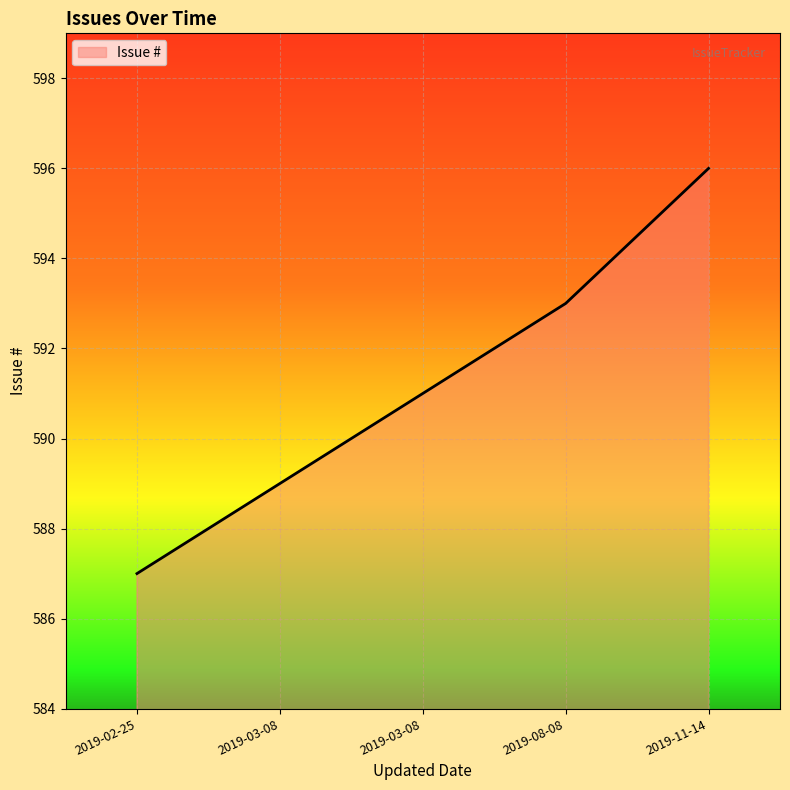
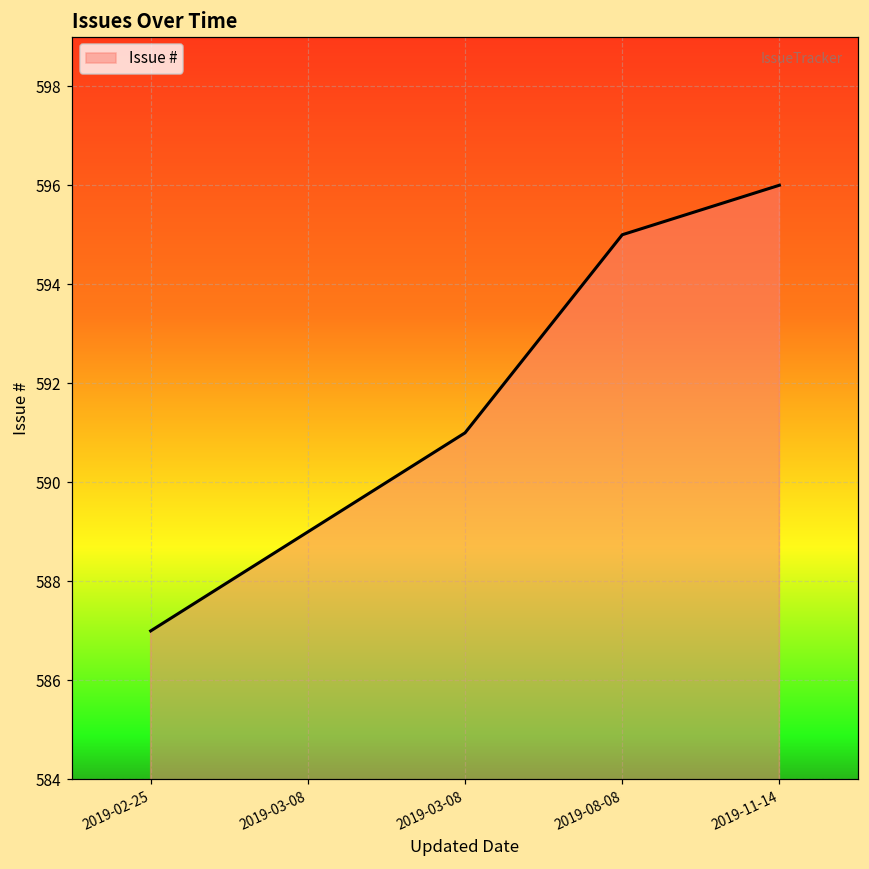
2019-08-08: 593 -> 595
